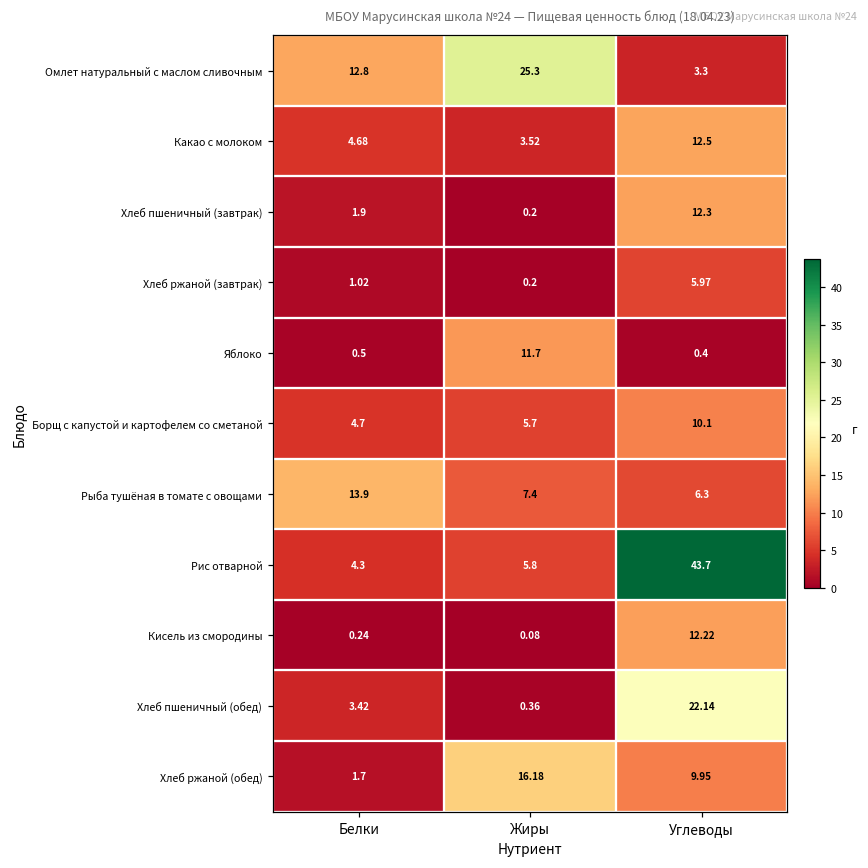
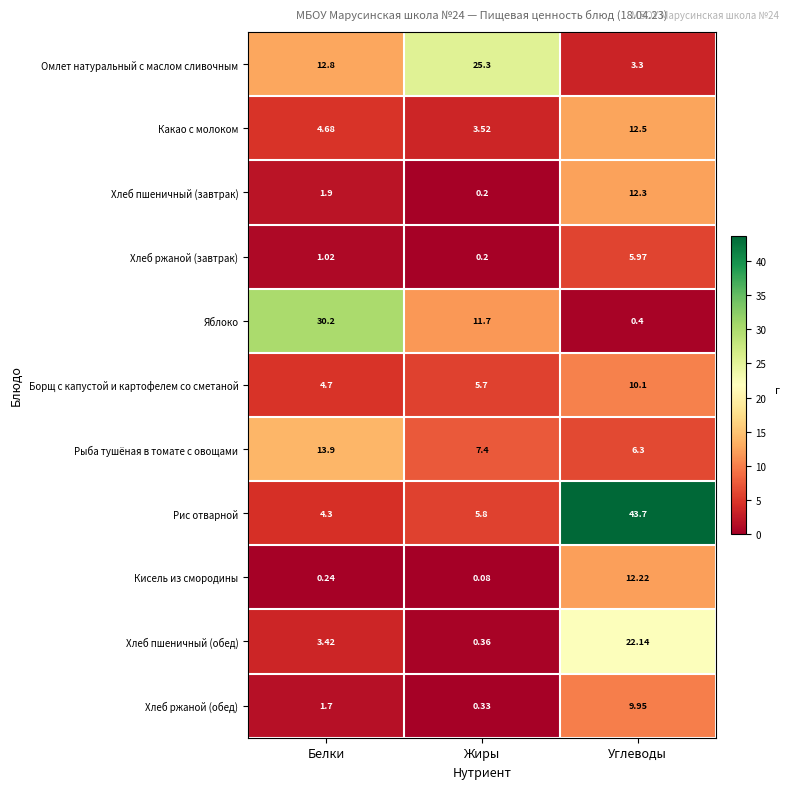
Яблоко, Белки: 0.5 -> 30.2
Хлеб ржаной (обед), Жиры: 16.18 -> 0.33
